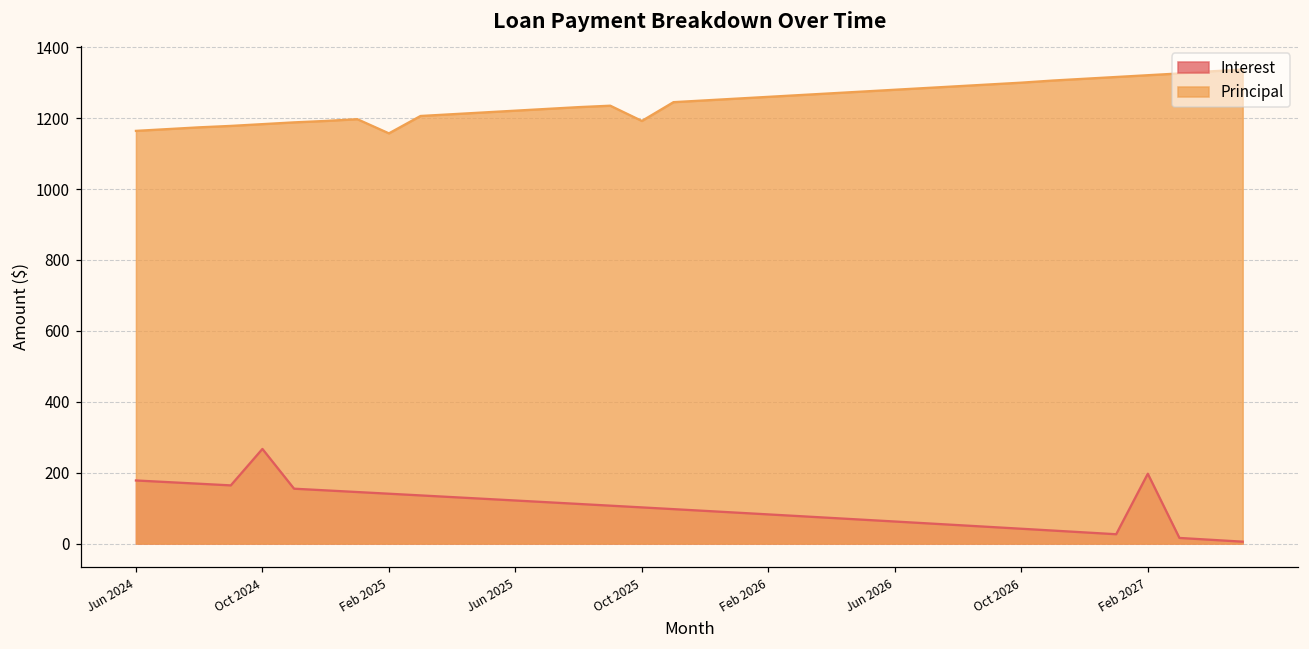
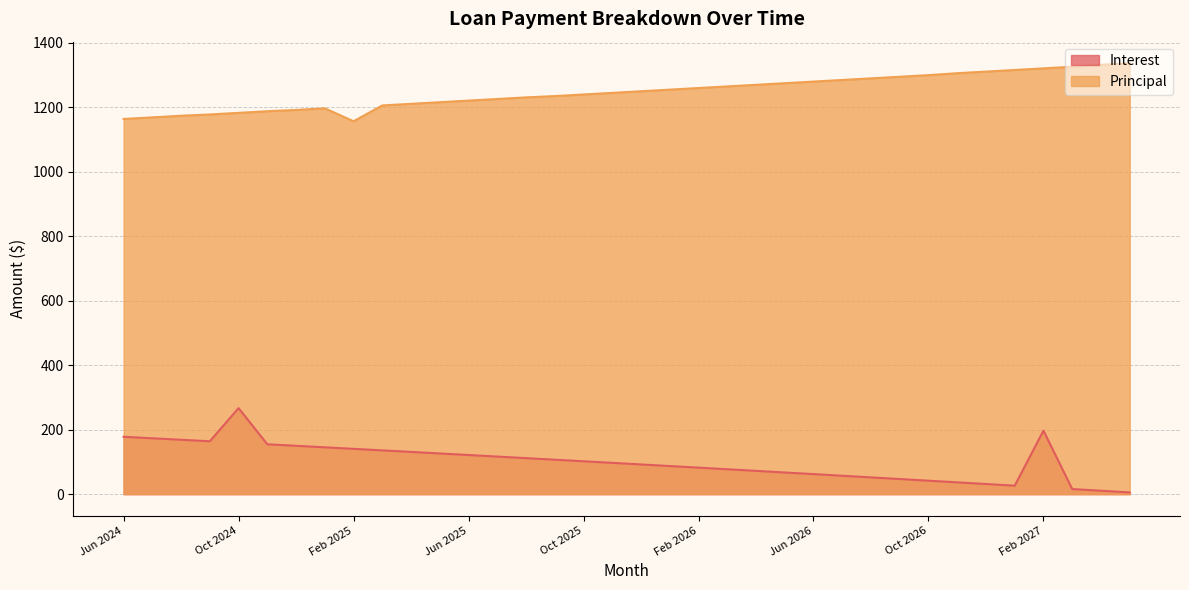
Principal, Oct 2025: 1190 -> 1240
